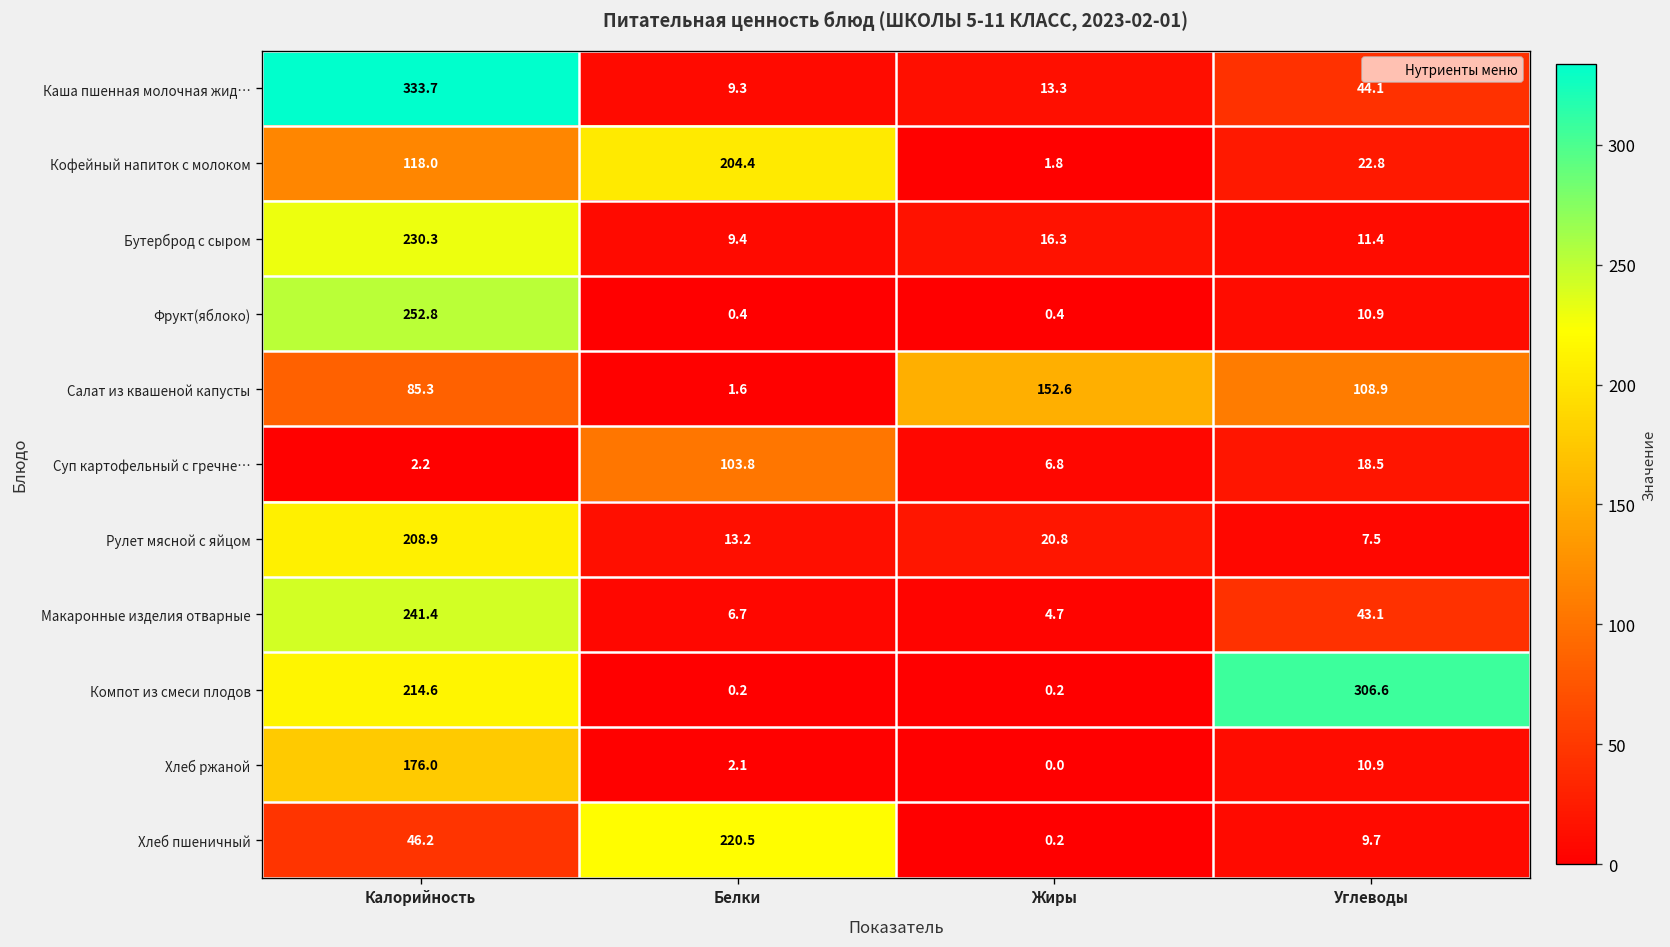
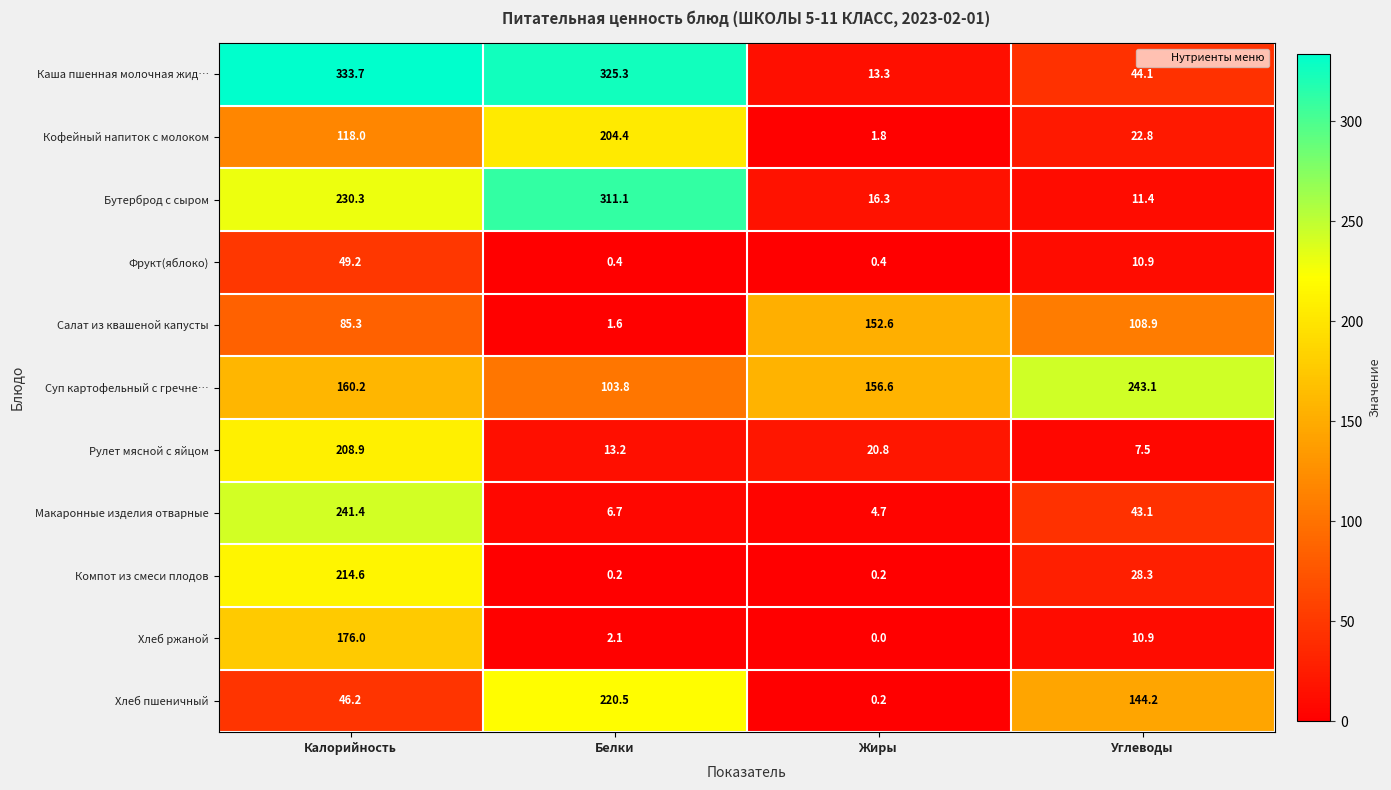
Каша пшенная молочная жид…, Белки: 9.3 -> 325.3
Бутерброд с сыром, Белки: 9.4 -> 311.1
Фрукт(яблоко), Калорийность: 252.8 -> 49.2
Суп картофельный с гречне…, Калорийность: 2.2 -> 160.2
Суп картофельный с гречне…, Жиры: 6.8 -> 156.6
Суп картофельный с гречне…, Углеводы: 18.5 -> 243.1
Компот из смеси плодов, Углеводы: 306.6 -> 28.3
Хлеб пшеничный, Углеводы: 9.7 -> 144.2
